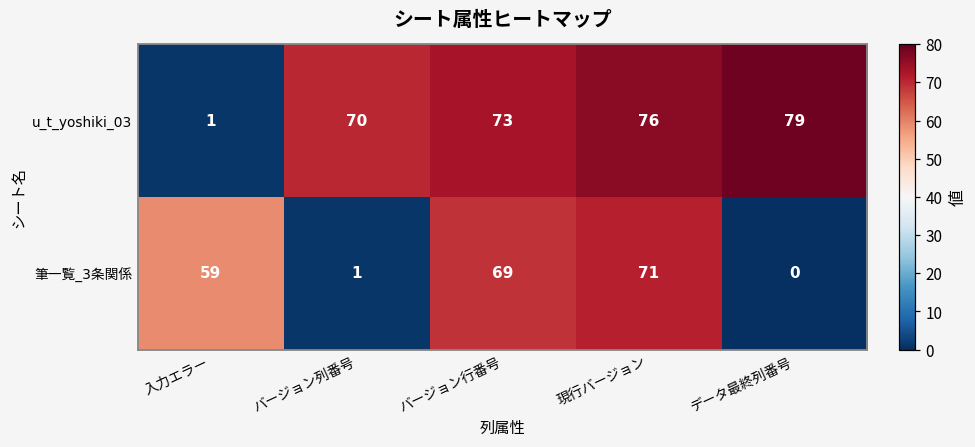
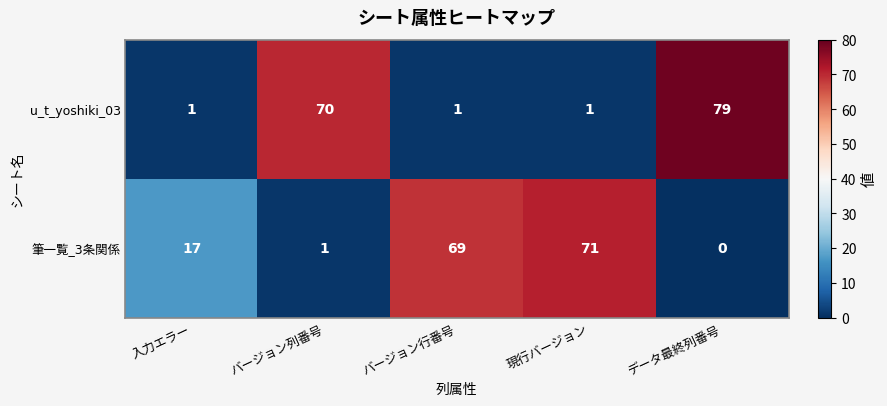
u_t_yoshiki_03, バージョン行番号: 73 -> 1
u_t_yoshiki_03, 現行バージョン: 76 -> 1
筆一覧_3条関係, 入力エラー: 59 -> 17
